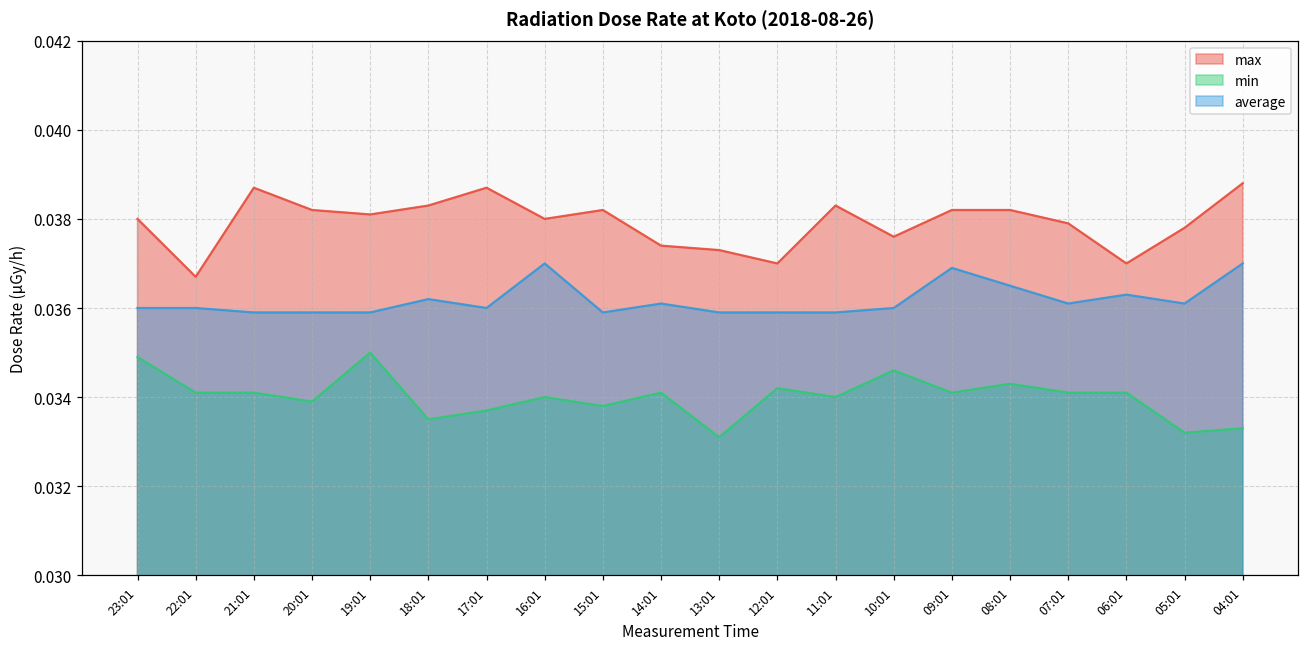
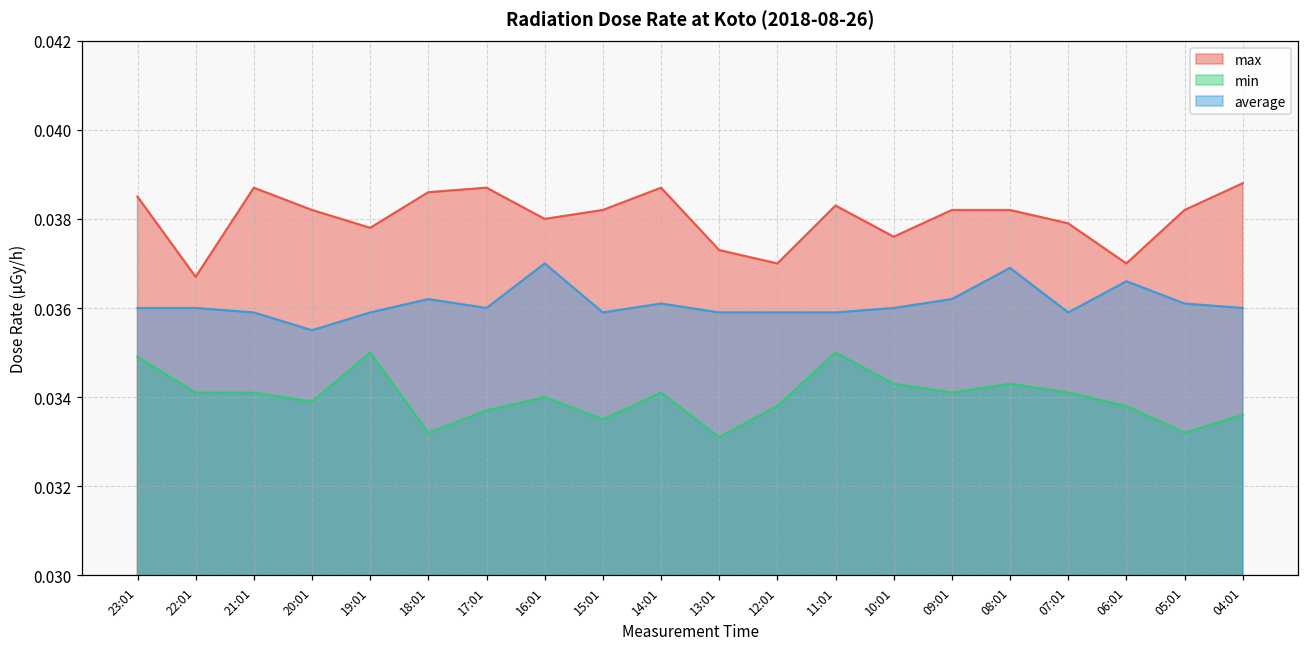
max, 23:01: 0.0380 -> 0.0385
average, 20:01: 0.0359 -> 0.0355
max, 19:01: 0.0381 -> 0.0378
max, 18:01: 0.0383 -> 0.0386
min, 18:01: 0.0335 -> 0.0332
min, 15:01: 0.0338 -> 0.0335
max, 14:01: 0.0374 -> 0.0387
min, 12:01: 0.0342 -> 0.0338
min, 11:01: 0.034 -> 0.035
min, 10:01: 0.0346 -> 0.0343
average, 09:01: 0.0369 -> 0.0362
average, 08:01: 0.0365 -> 0.0369
average, 07:01: 0.0361 -> 0.0359
min, 06:01: 0.0341 -> 0.0338
average, 06:01: 0.0363 -> 0.0366
max, 05:01: 0.0378 -> 0.0382
min, 04:01: 0.0333 -> 0.0336
average, 04:01: 0.037 -> 0.036
